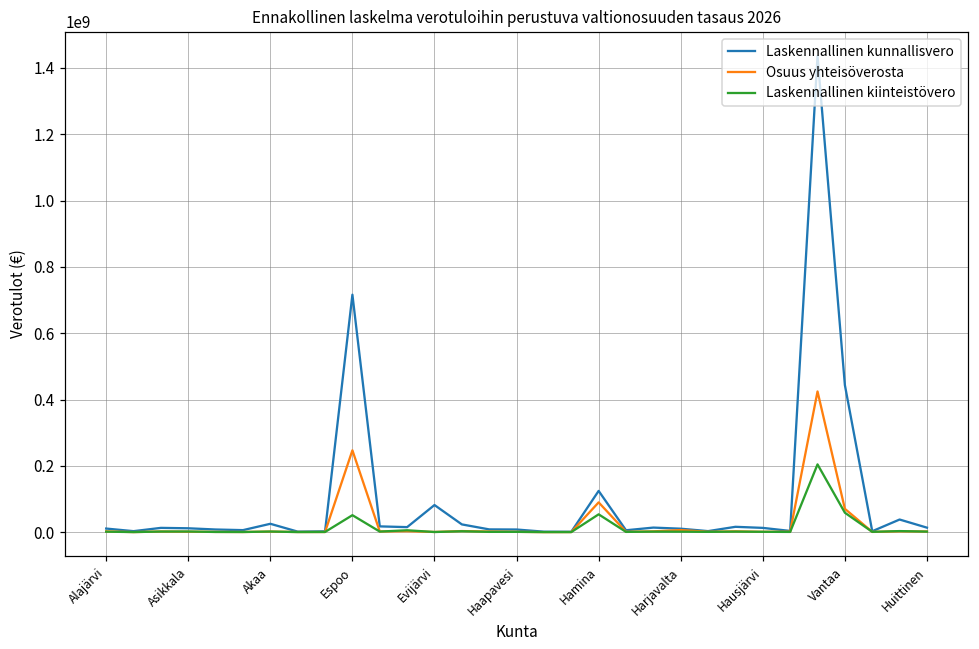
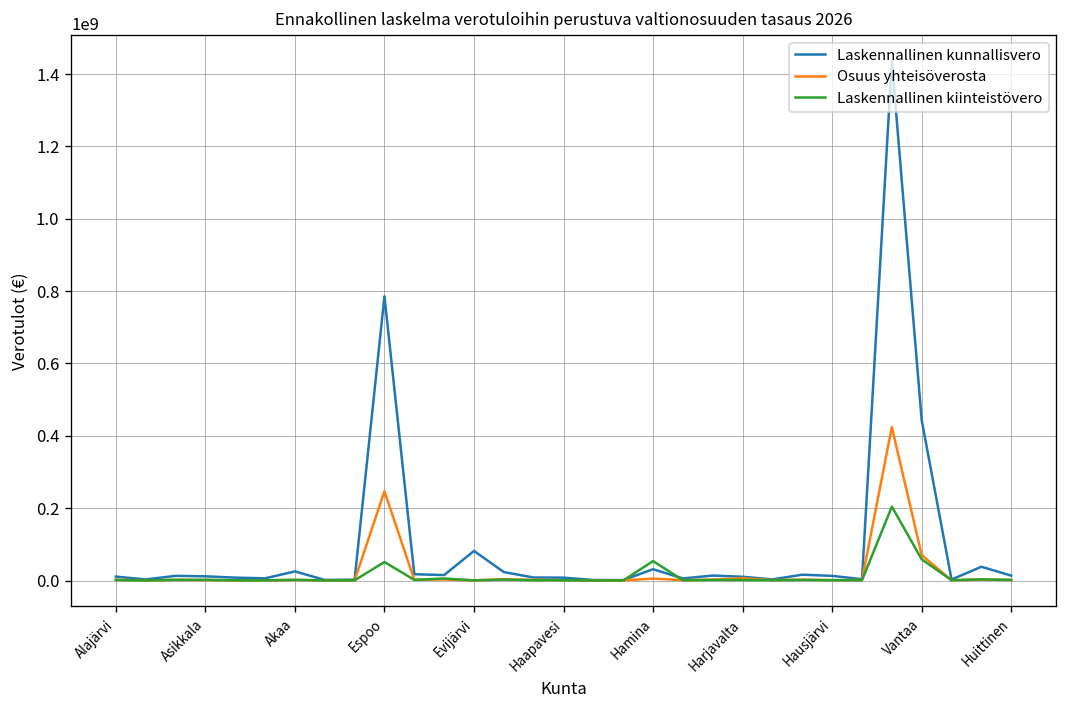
Laskennallinen kunnallisvero, Espoo: 720000000 -> 790000000
Laskennallinen kunnallisvero, Hamina: 120000000 -> 30000000
Osuus yhteisöverosta, Hamina: 90000000 -> 10000000
